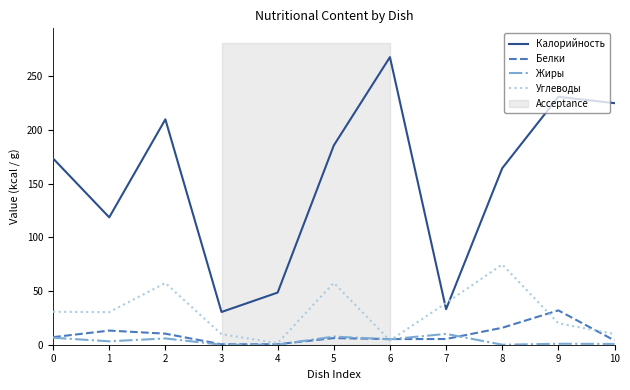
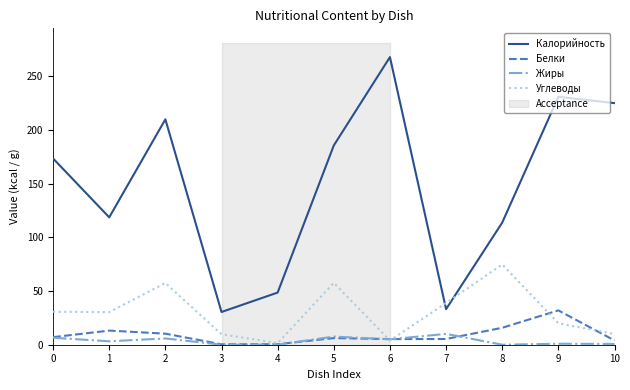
Калорийность, 8: 164 -> 114
